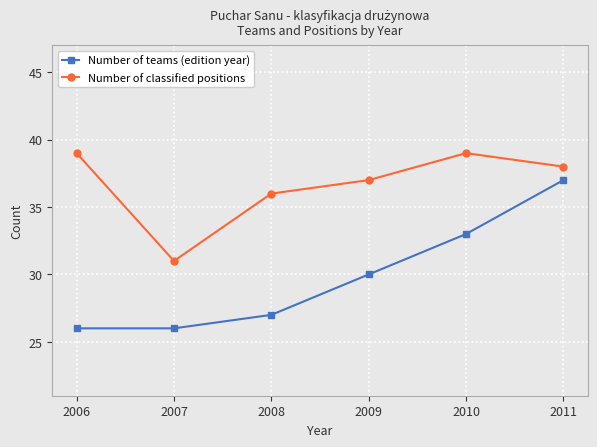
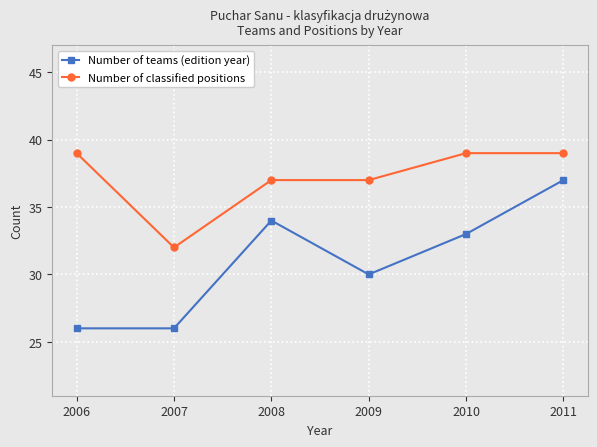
Number of classified positions, 2007: 31 -> 32
Number of teams (edition year), 2008: 27 -> 34
Number of classified positions, 2008: 36 -> 37
Number of classified positions, 2011: 38 -> 39
